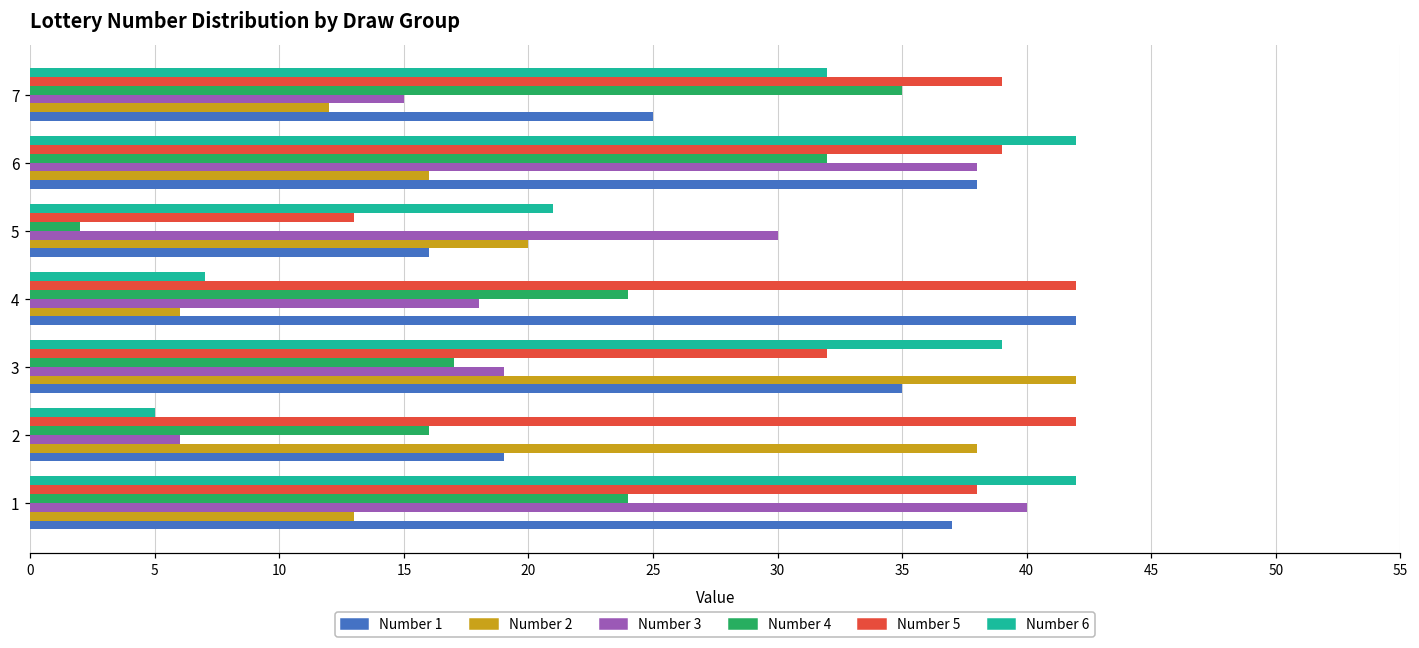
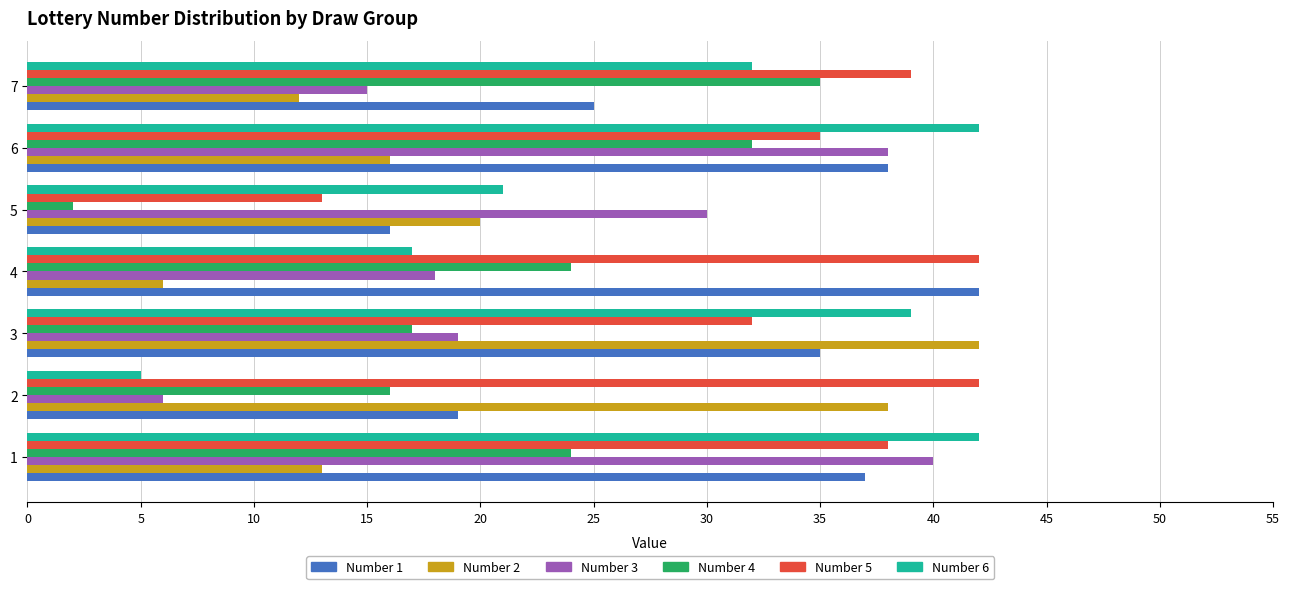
Number 5, 6: 39 -> 35
Number 6, 4: 7 -> 17
